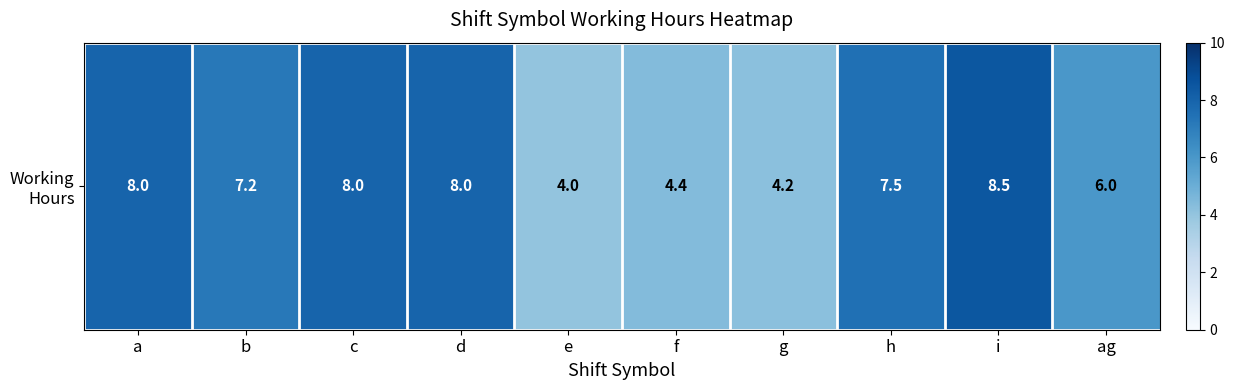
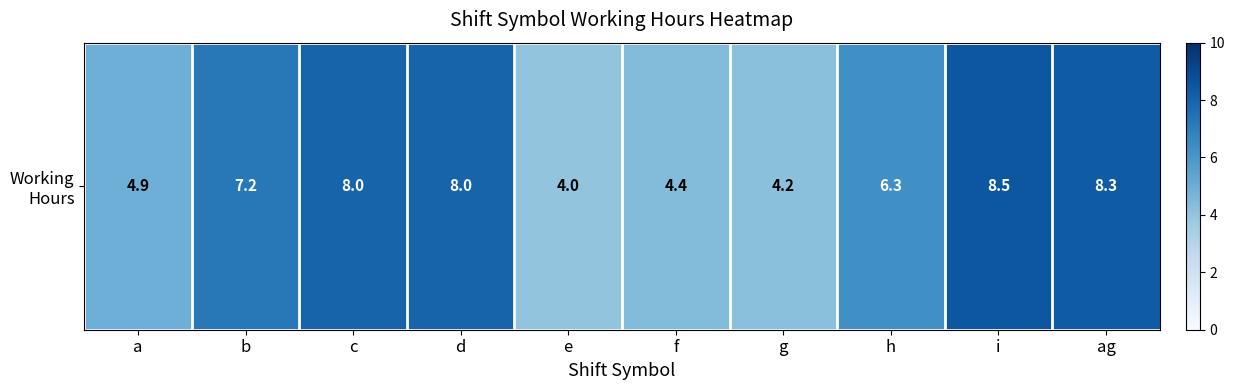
Working Hours, a: 8.0 -> 4.9
Working Hours, h: 7.5 -> 6.3
Working Hours, ag: 6.0 -> 8.3
